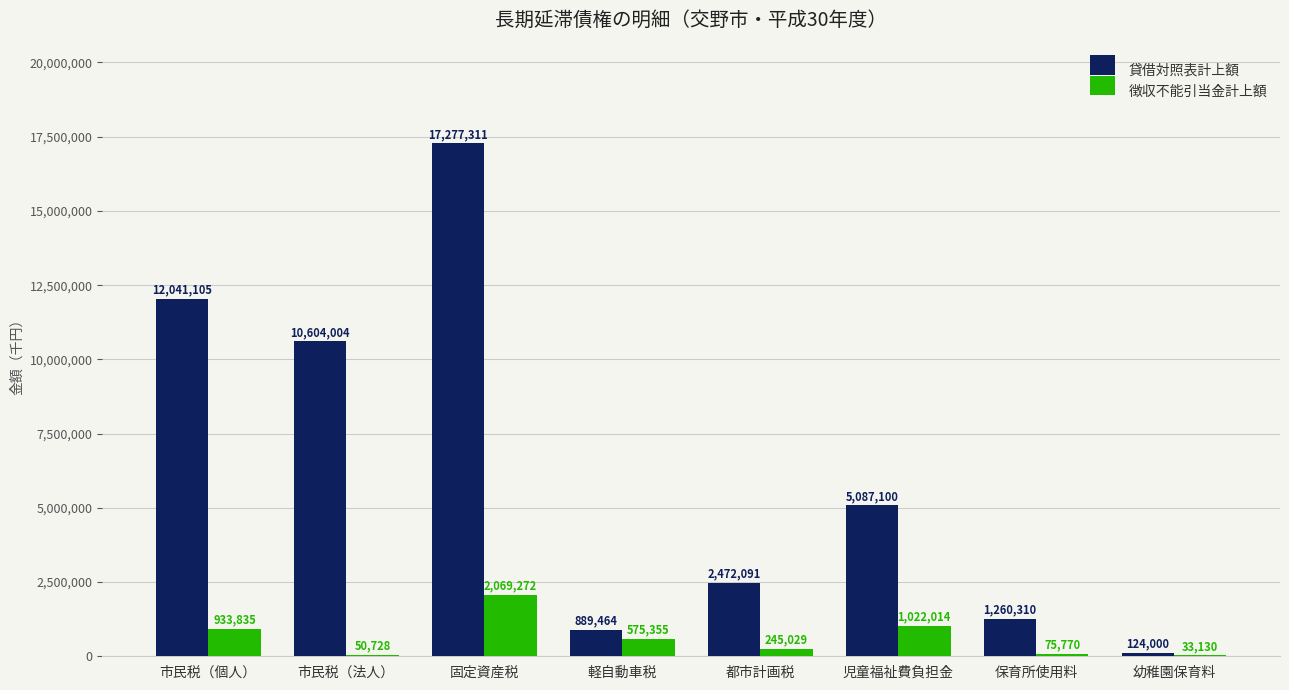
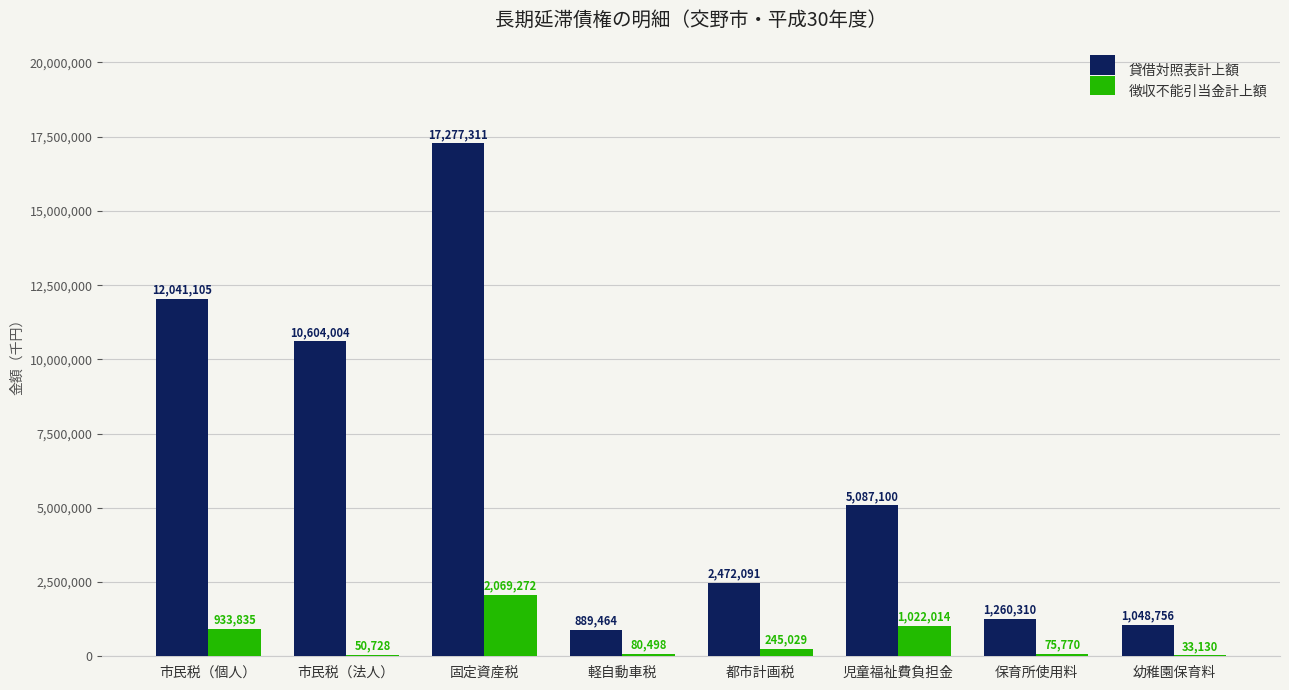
徴収不能引当金計上額, 軽自動車税: 575,355 -> 80,498
貸借対照表計上額, 幼稚園保育料: 124,000 -> 1,048,756
